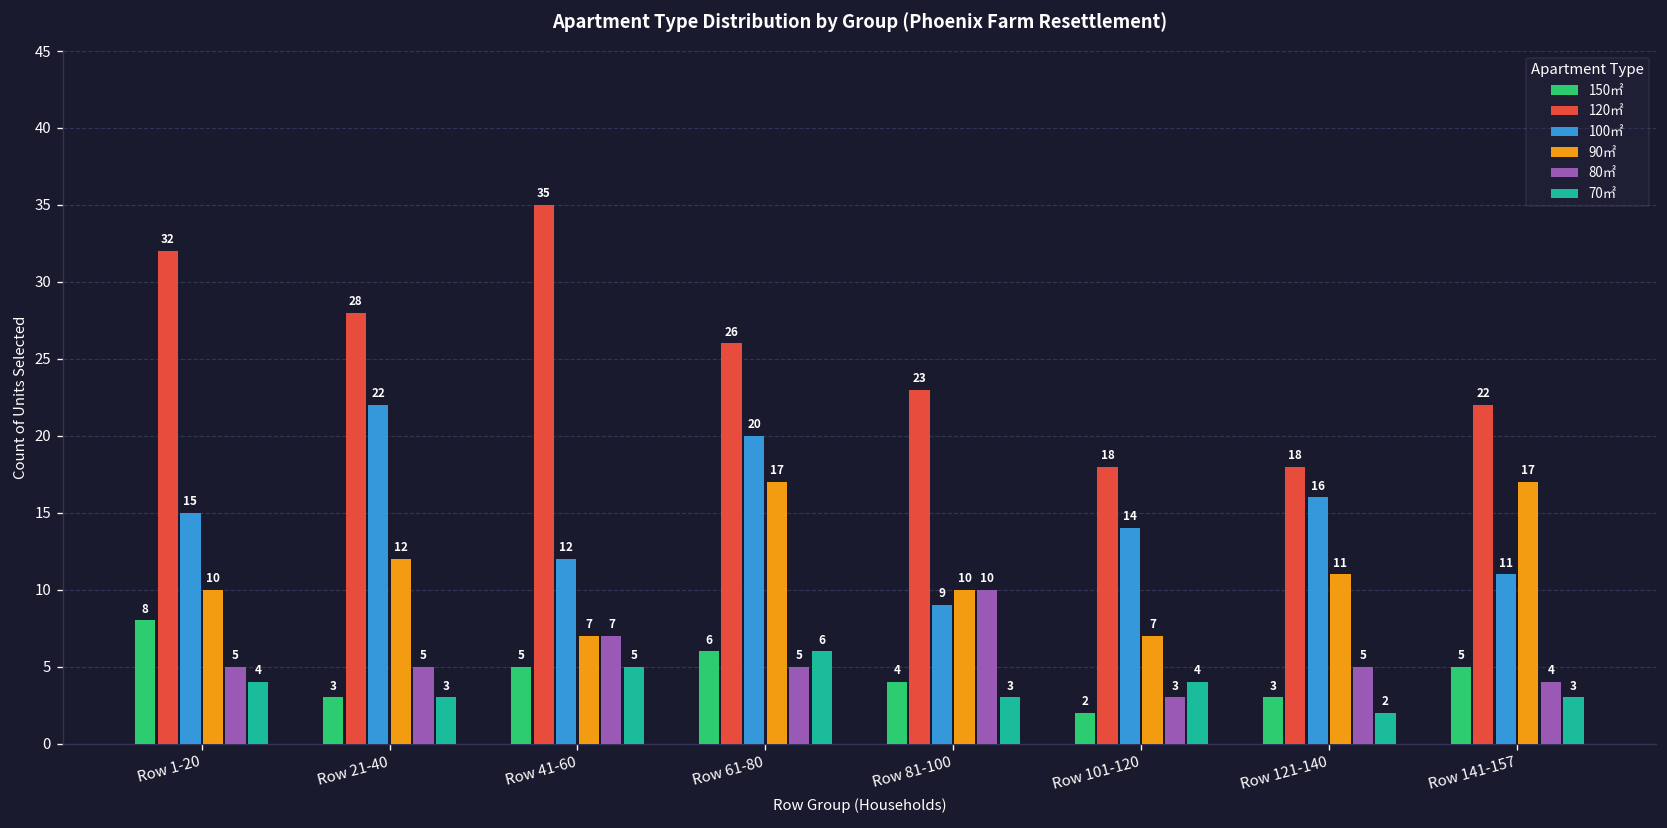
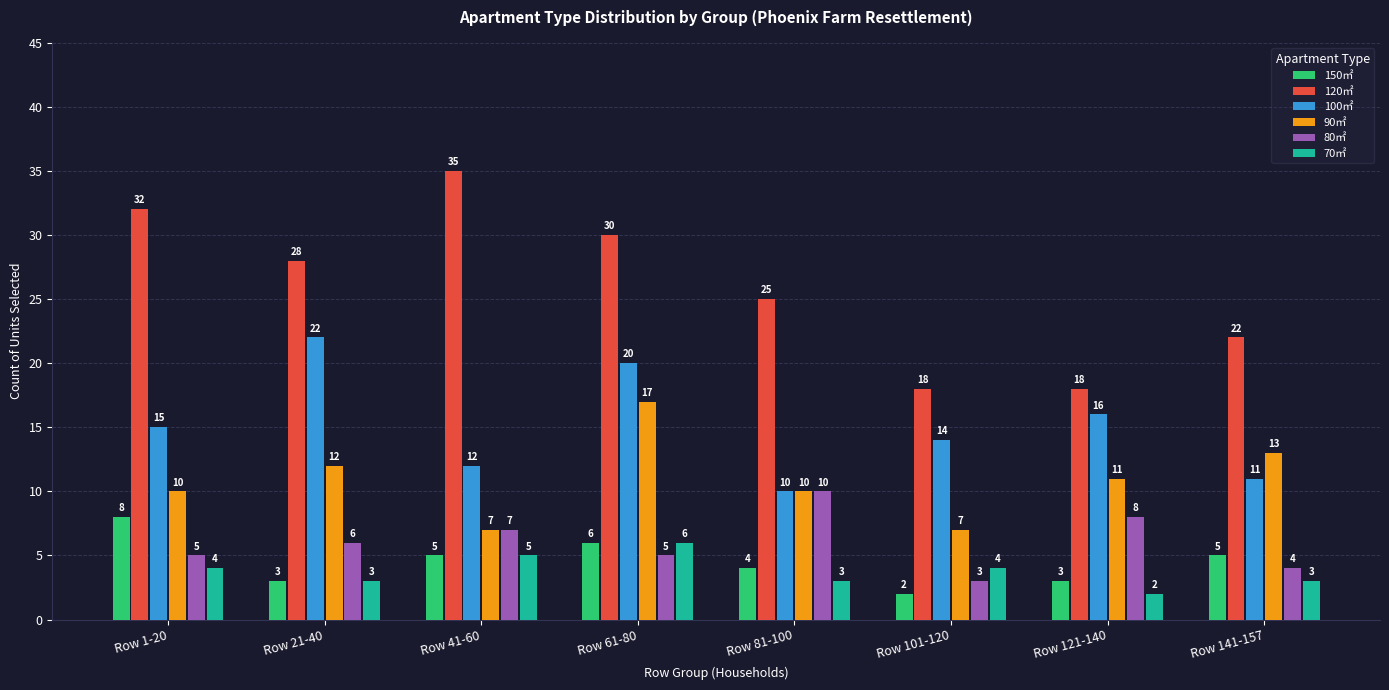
80㎡, Row 21-40: 5 -> 6
120㎡, Row 61-80: 26 -> 30
120㎡, Row 81-100: 23 -> 25
100㎡, Row 81-100: 9 -> 10
80㎡, Row 121-140: 5 -> 8
90㎡, Row 141-157: 17 -> 13
